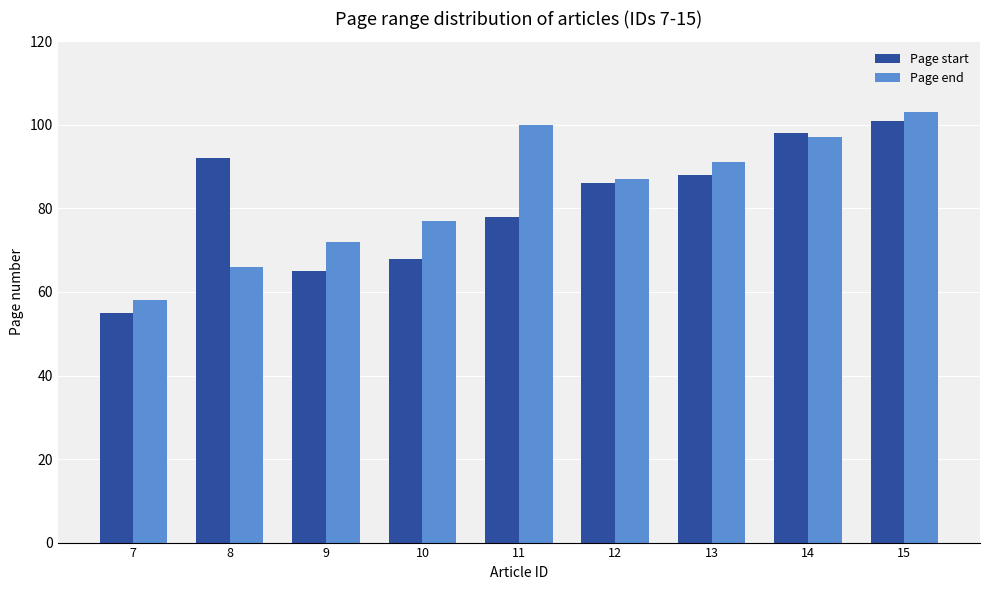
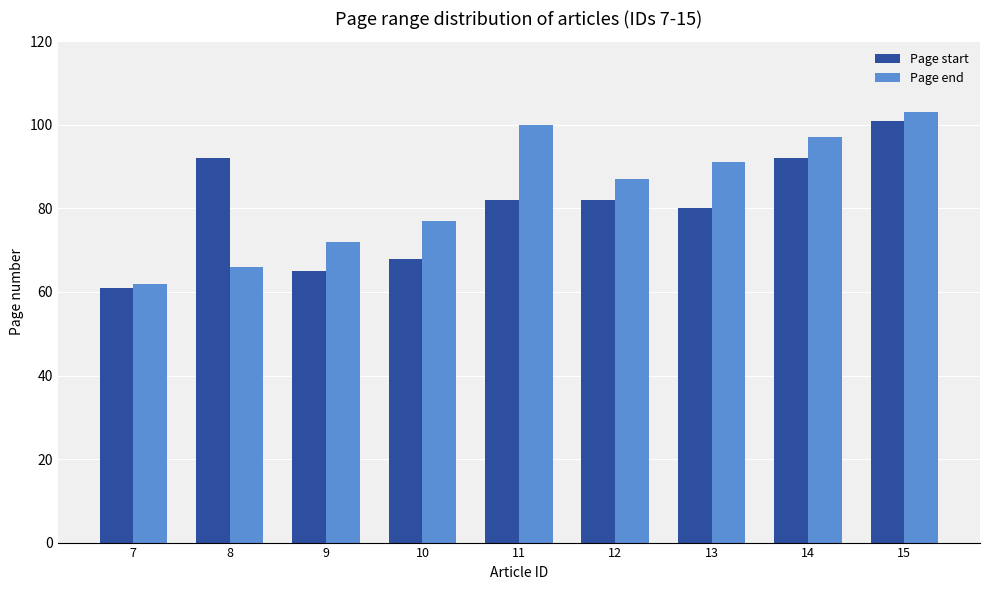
Page start, 7: 55 -> 61
Page end, 7: 58 -> 62
Page start, 11: 78 -> 82
Page start, 12: 86 -> 82
Page start, 13: 88 -> 80
Page start, 14: 98 -> 92
